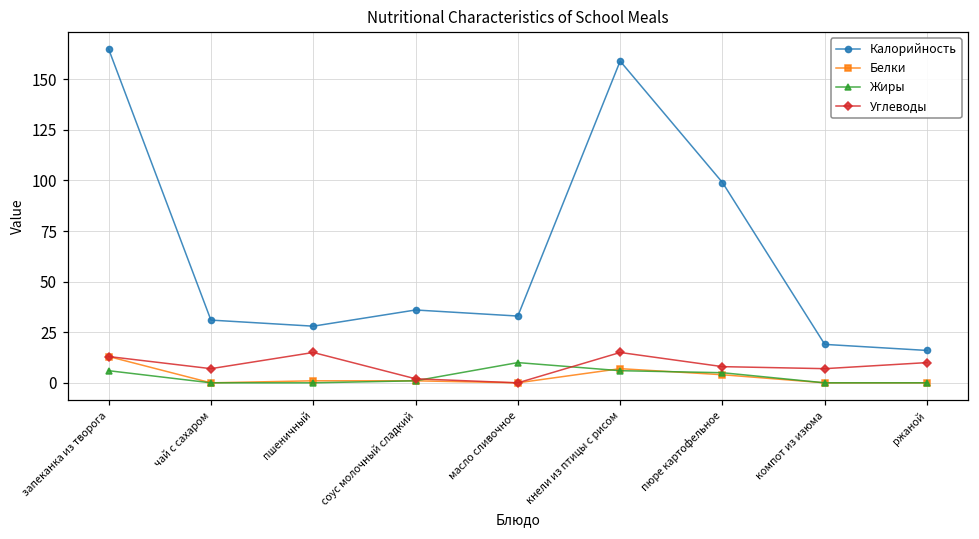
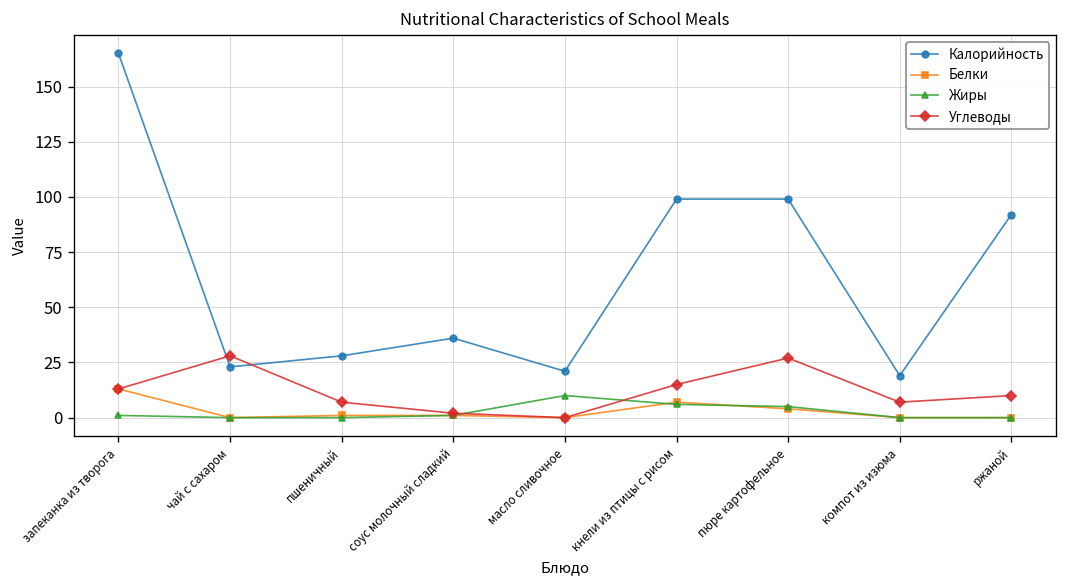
Жиры, запеканка из творога: 6 -> 1
Калорийность, чай с сахаром: 31 -> 23
Углеводы, чай с сахаром: 7 -> 28
Углеводы, пшеничный: 15 -> 7
Калорийность, масло сливочное: 33 -> 21
Калорийность, кнели из птицы с рисом: 159 -> 99
Углеводы, пюре картофельное: 8 -> 27
Калорийность, ржаной: 16 -> 92
